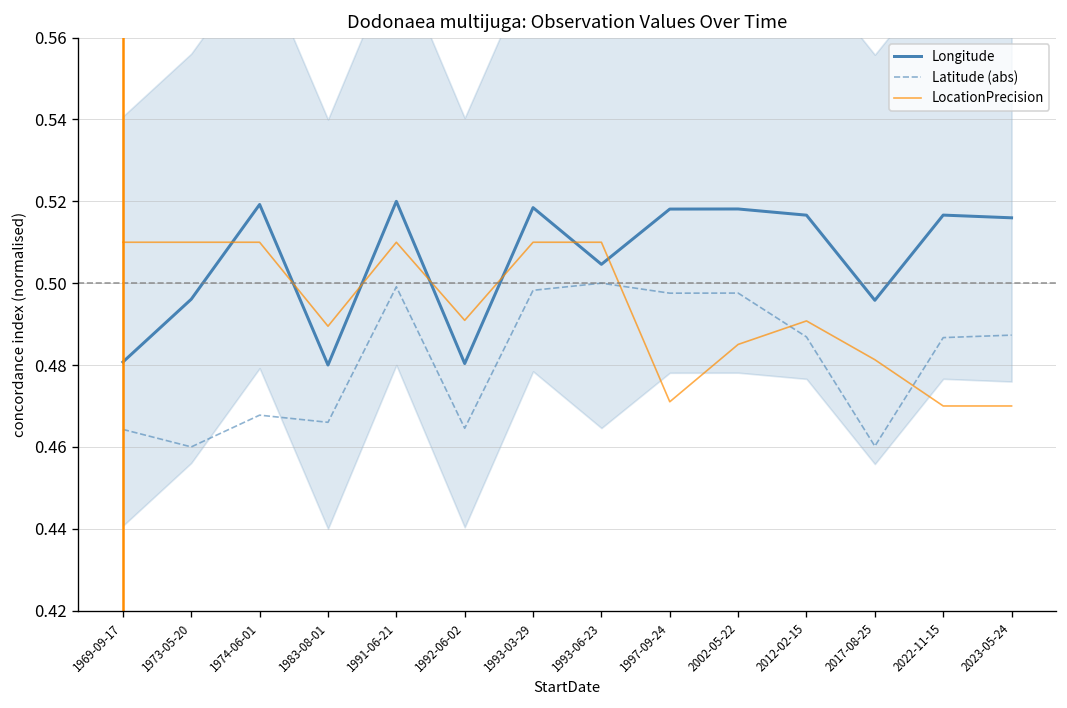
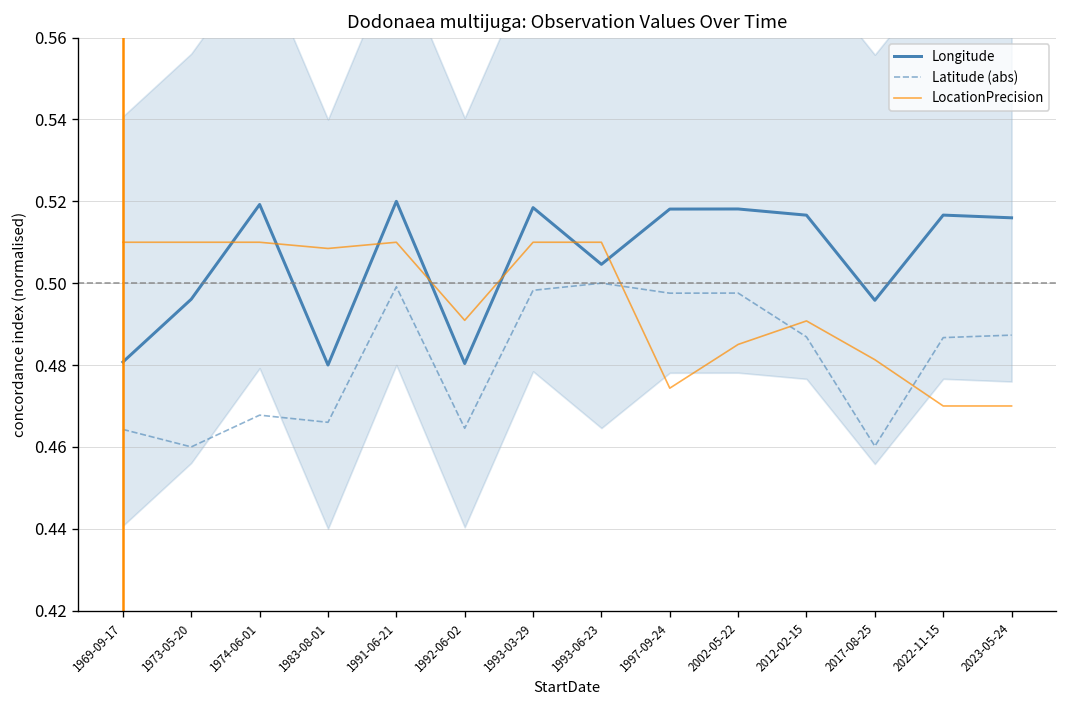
LocationPrecision, 1983-08-01: 0.489 -> 0.508
LocationPrecision, 1997-09-24: 0.471 -> 0.474
